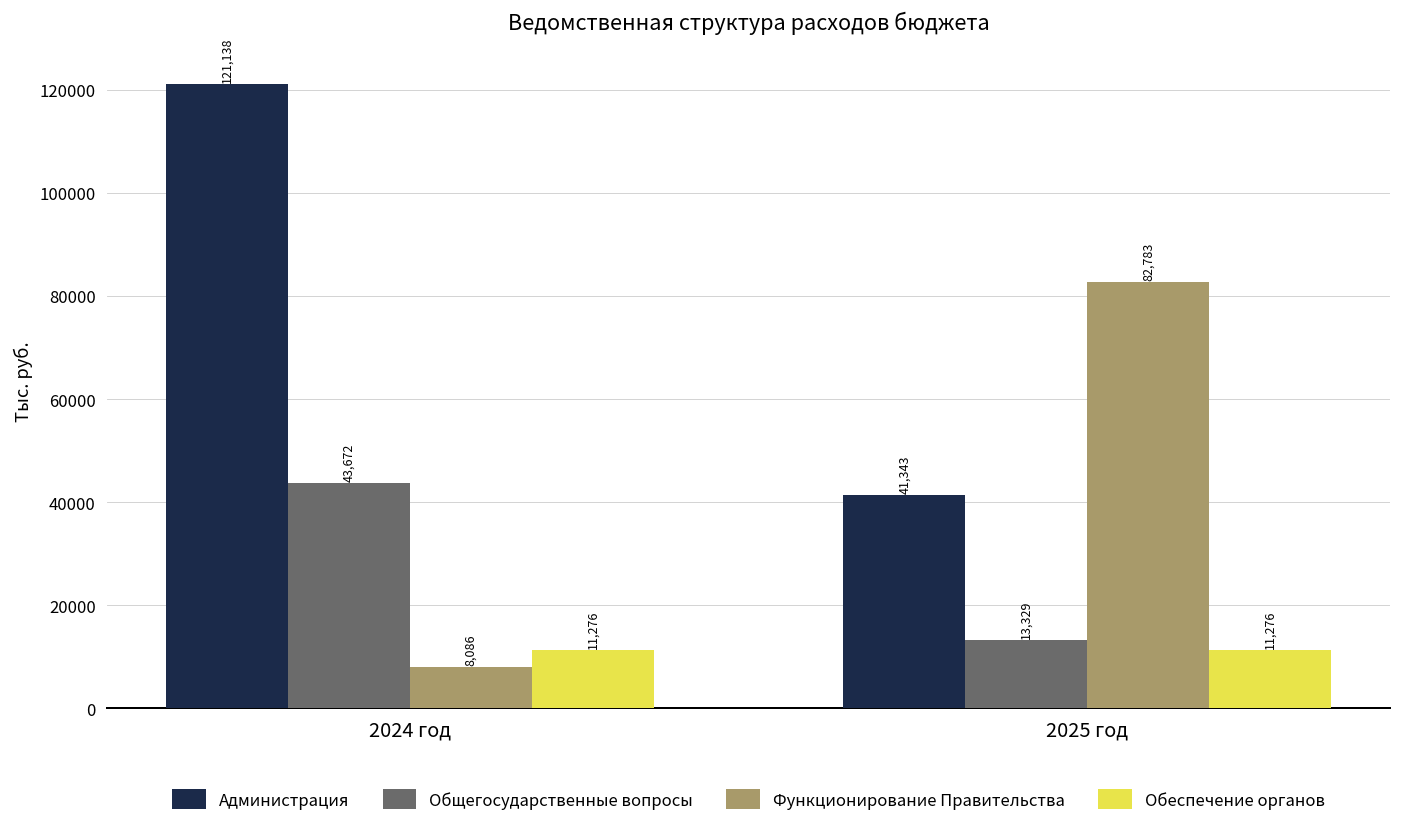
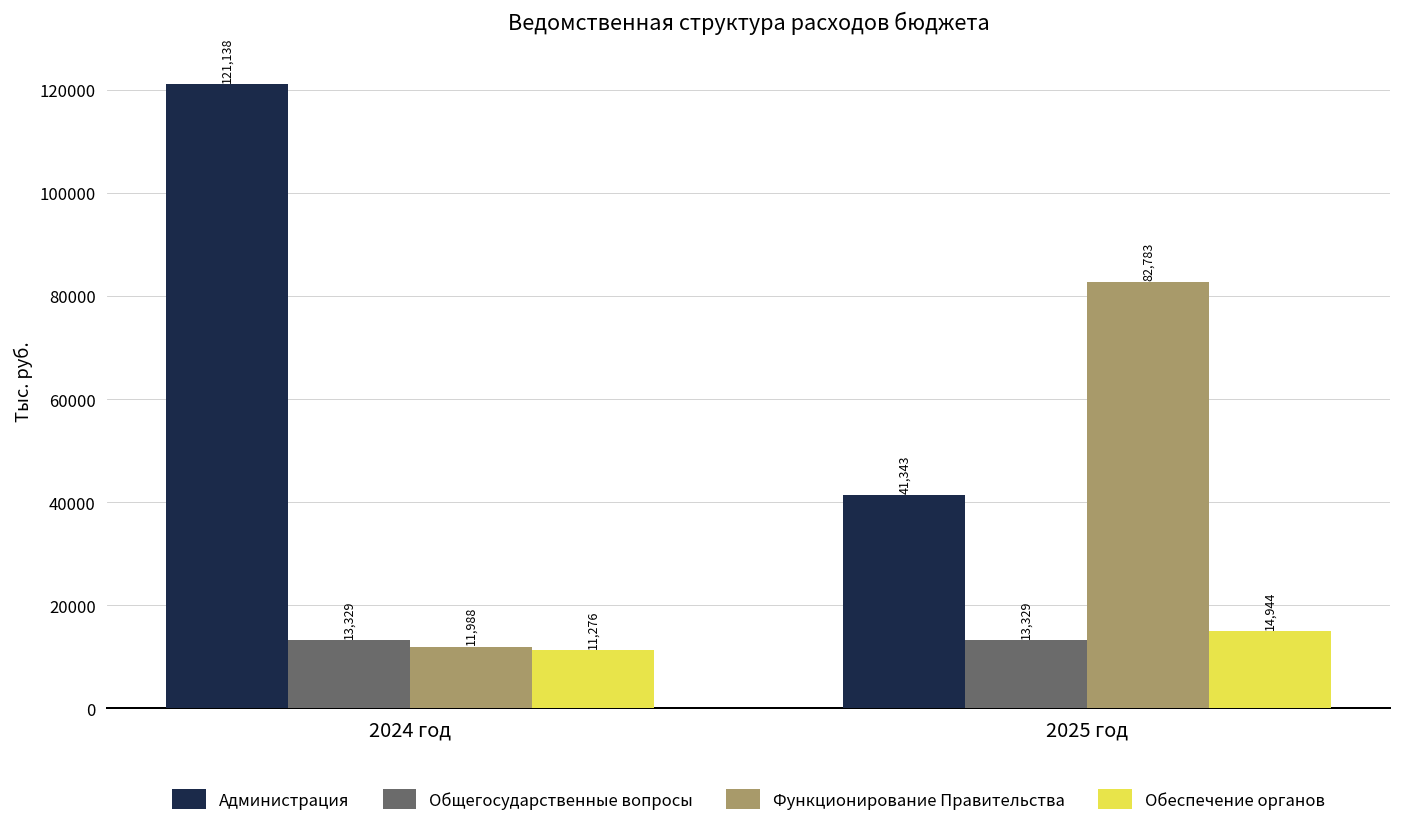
Общегосударственные вопросы, 2024 год: 43,672 -> 13,329
Функционирование Правительства, 2024 год: 8,086 -> 11,988
Обеспечение органов, 2025 год: 11,276 -> 14,944
